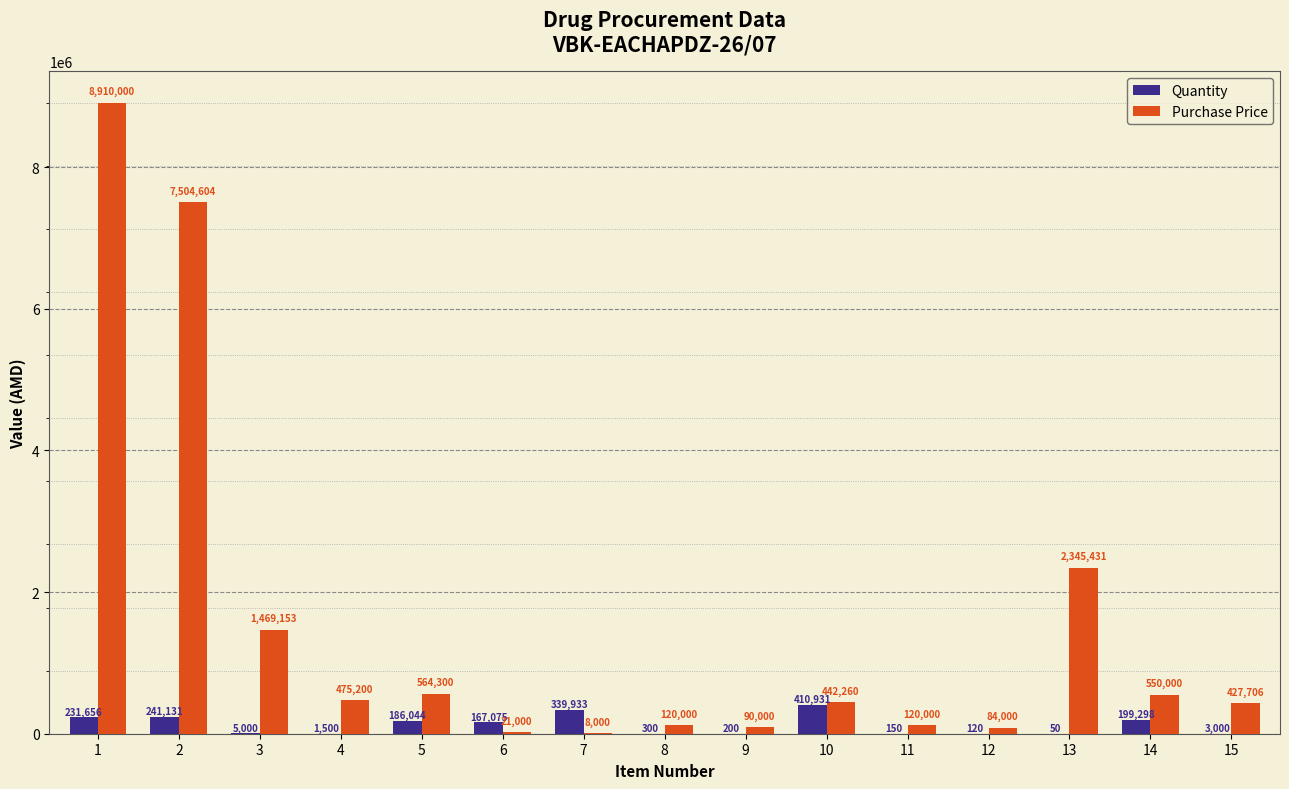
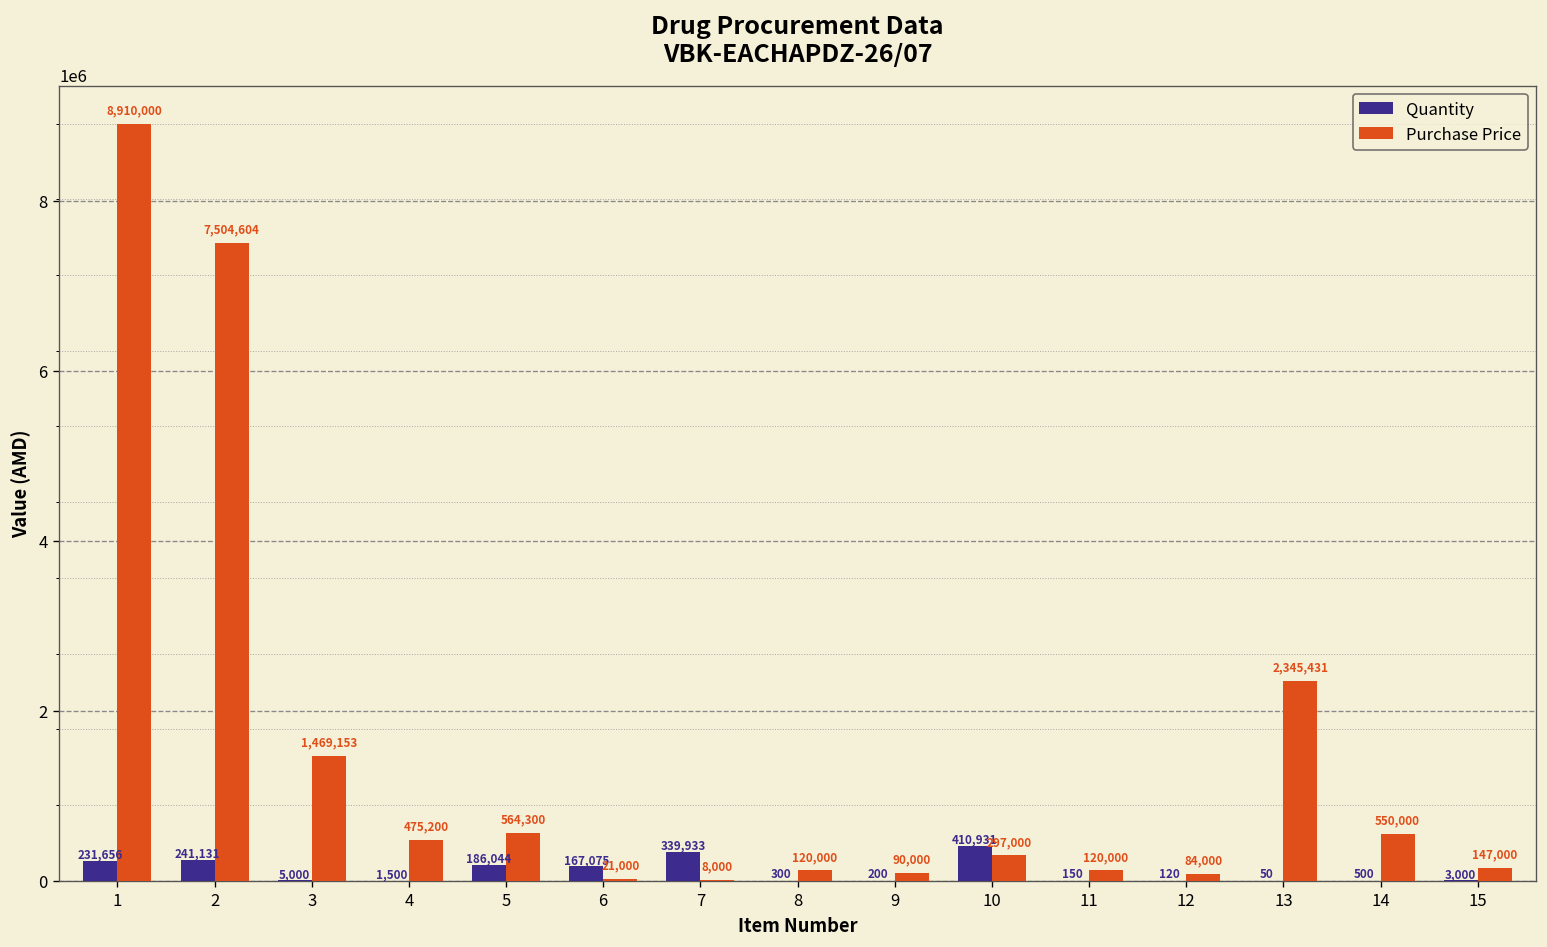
Purchase Price, 10: 442,260 -> 297,000
Quantity, 14: 199,298 -> 500
Purchase Price, 15: 427,706 -> 147,000
